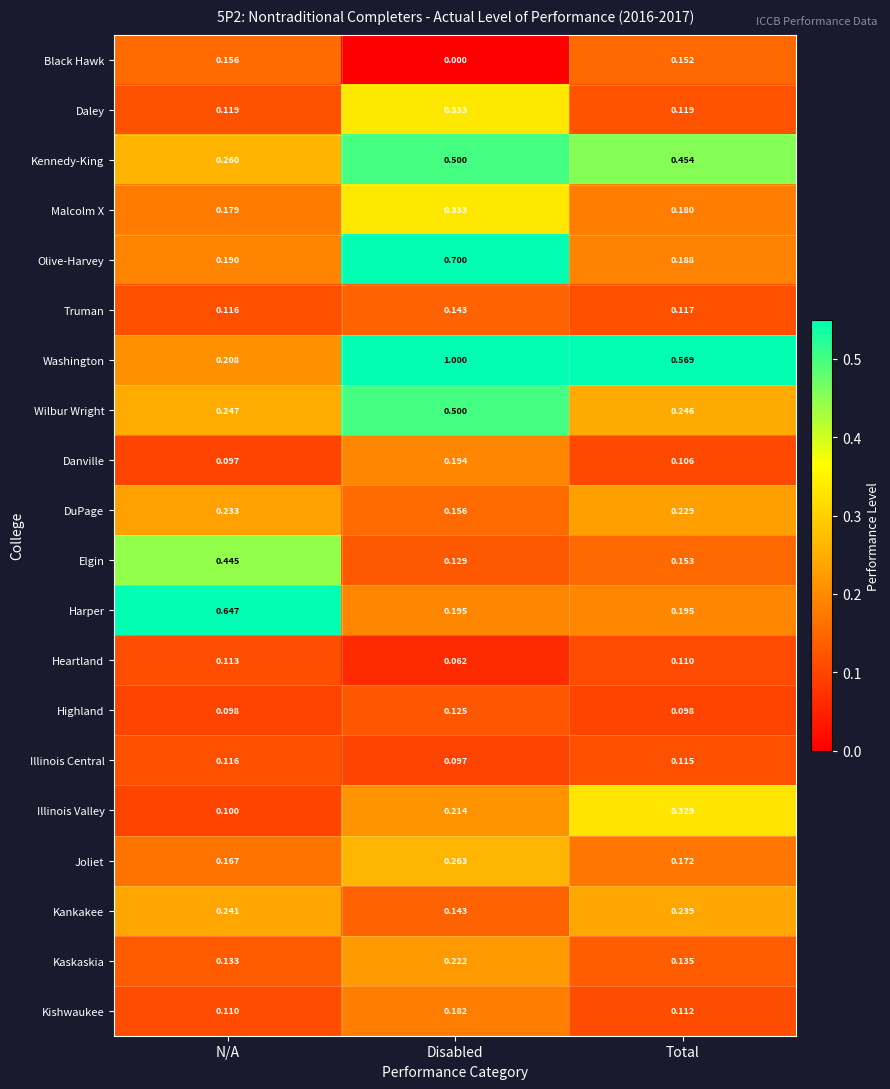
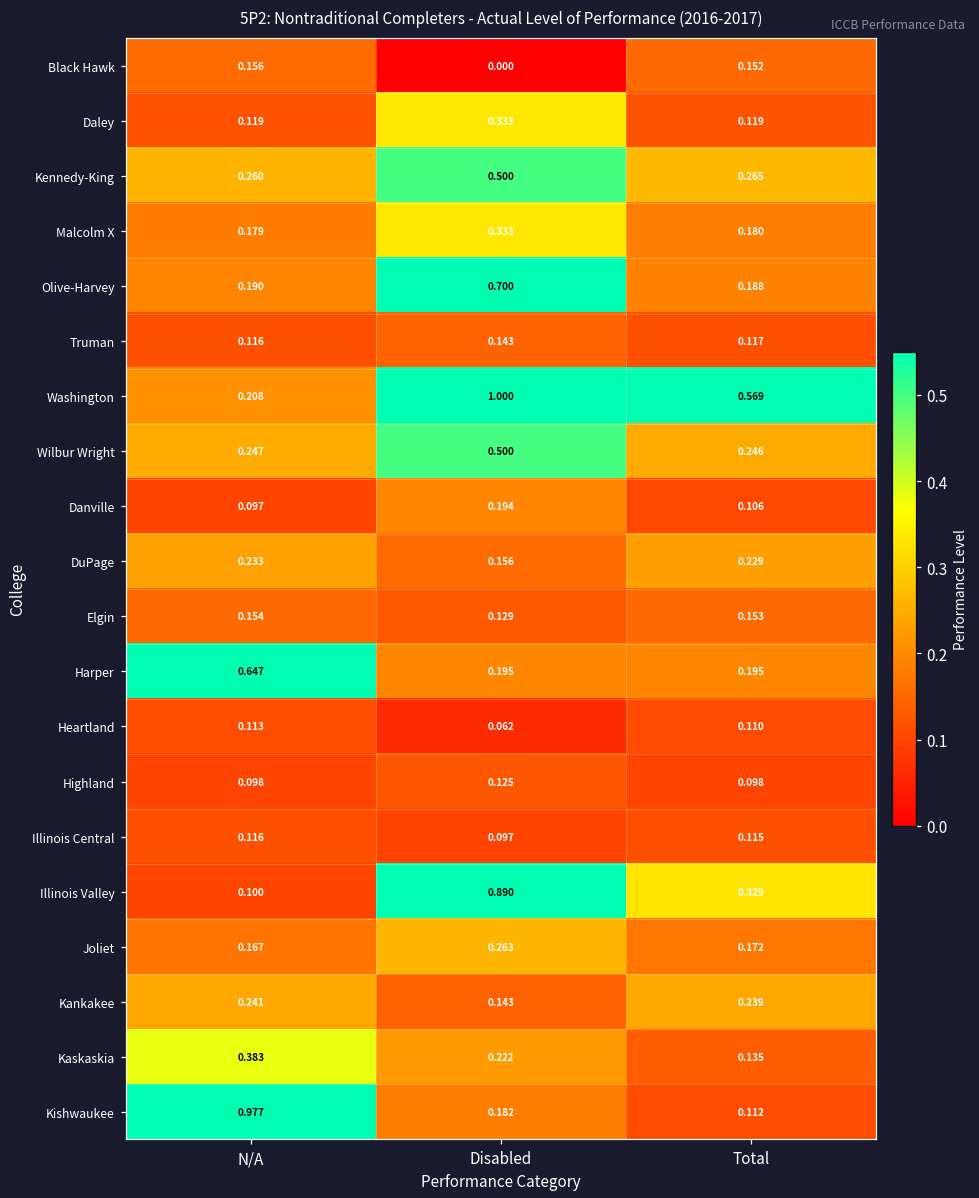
Kennedy-King, Total: 0.454 -> 0.265
Elgin, N/A: 0.445 -> 0.154
Illinois Valley, Disabled: 0.214 -> 0.890
Kaskaskia, N/A: 0.133 -> 0.383
Kishwaukee, N/A: 0.110 -> 0.977
